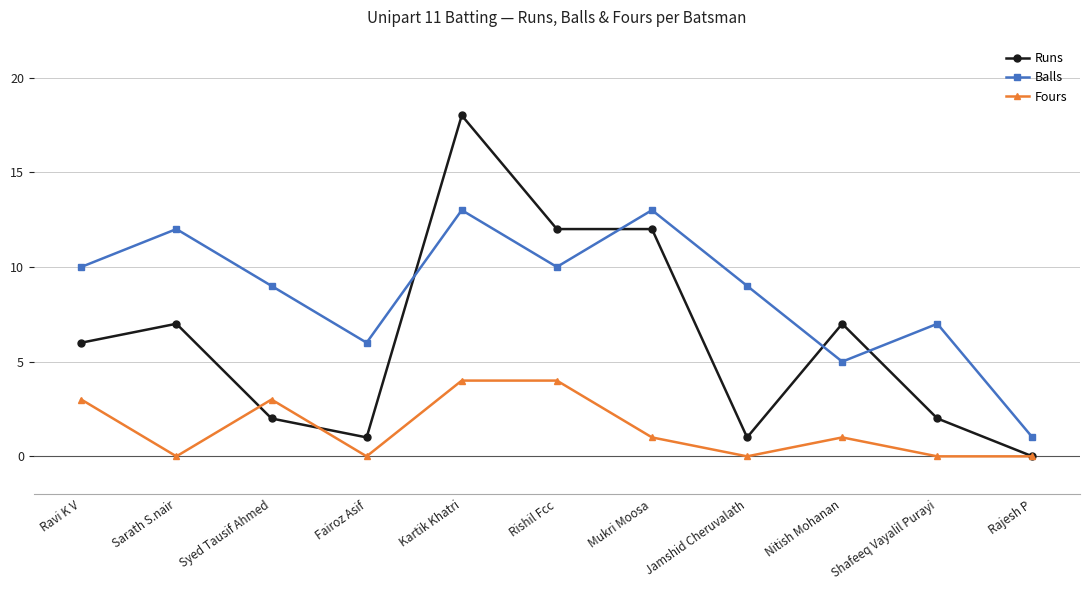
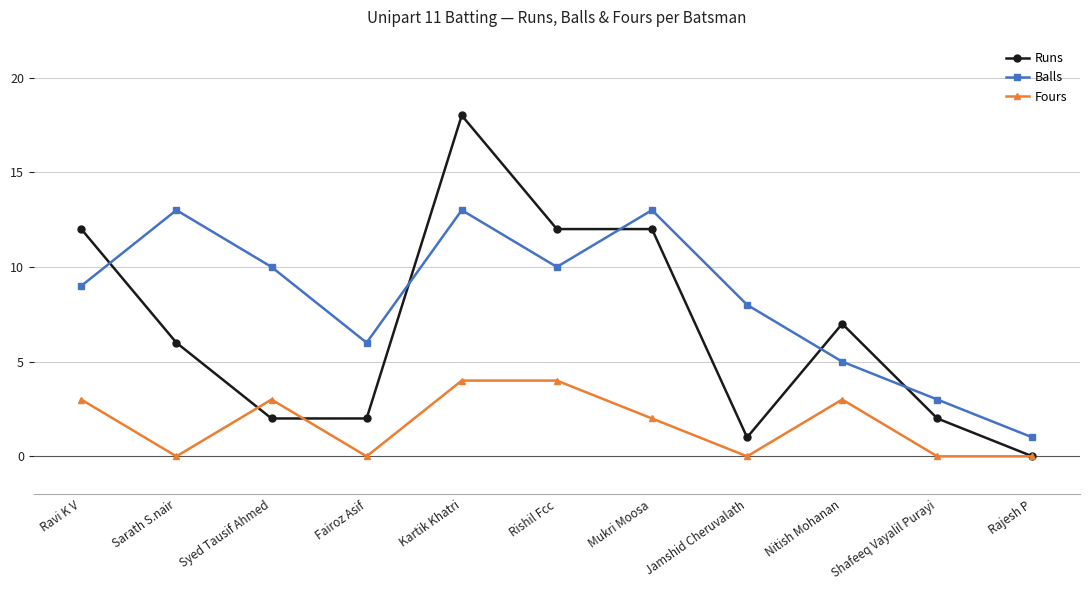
Runs, Ravi K V: 6 -> 12
Balls, Ravi K V: 10 -> 9
Runs, Sarath S.nair: 7 -> 6
Balls, Sarath S.nair: 12 -> 13
Balls, Syed Tausif Ahmed: 9 -> 10
Runs, Fairoz Asif: 1 -> 2
Fours, Mukri Moosa: 1 -> 2
Balls, Jamshid Cheruvalath: 9 -> 8
Fours, Nitish Mohanan: 1 -> 3
Balls, Shafeeq Vayalil Purayi: 7 -> 3
